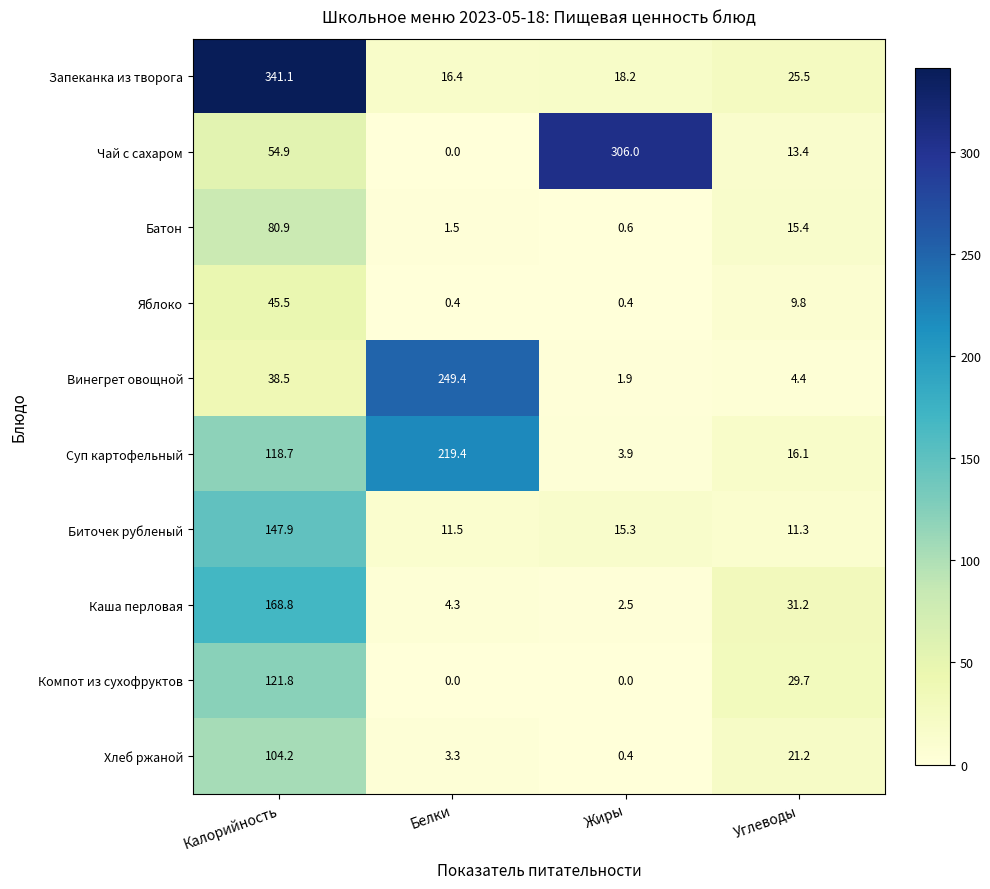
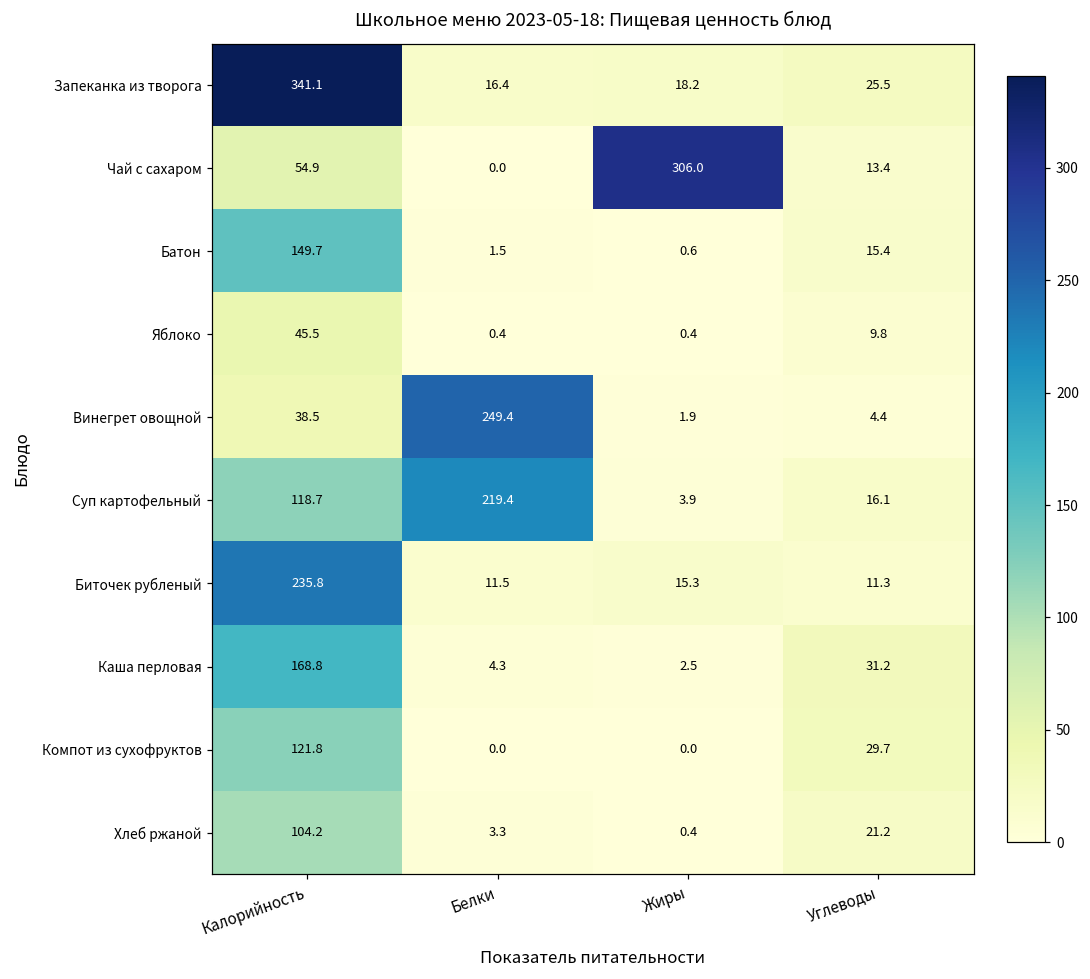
Батон, Калорийность: 80.9 -> 149.7
Биточек рубленый, Калорийность: 147.9 -> 235.8
